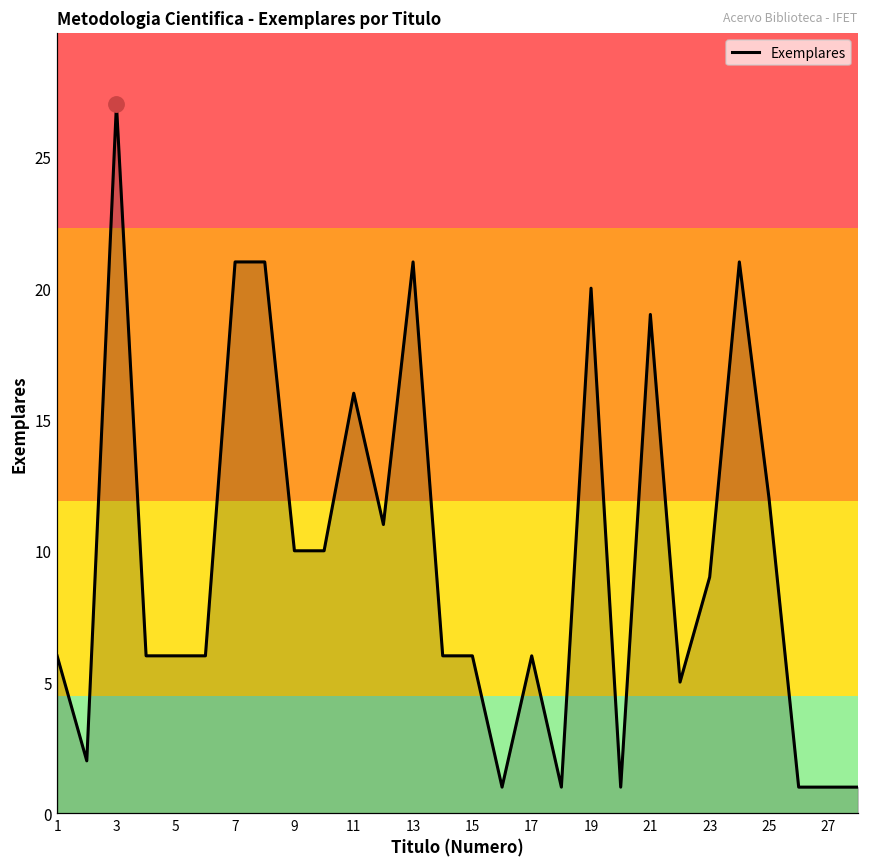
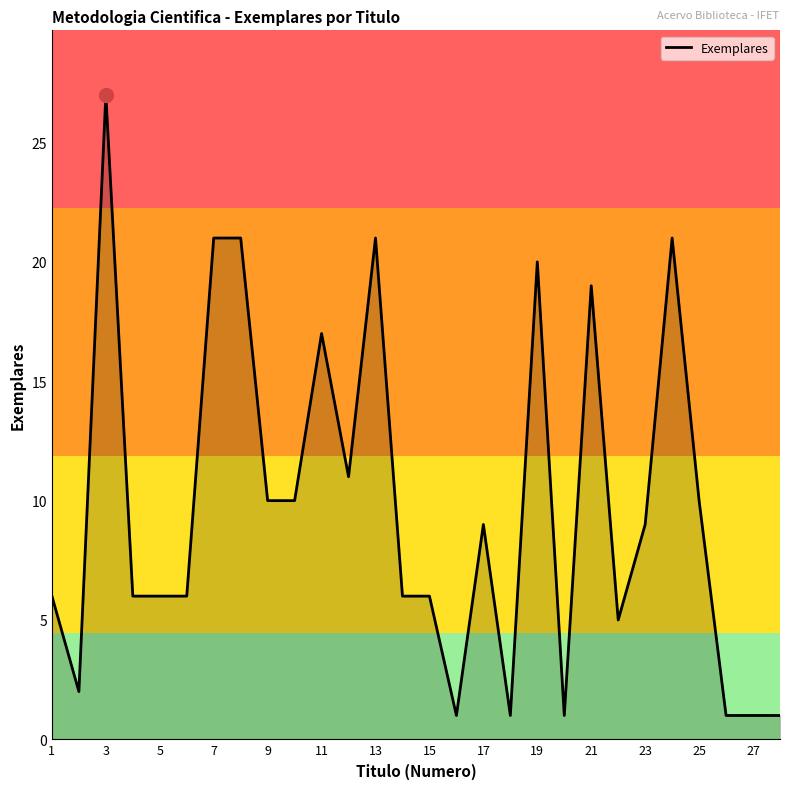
Exemplares, 11: 16 -> 17
Exemplares, 17: 6 -> 9
Exemplares, 25: 12 -> 10
